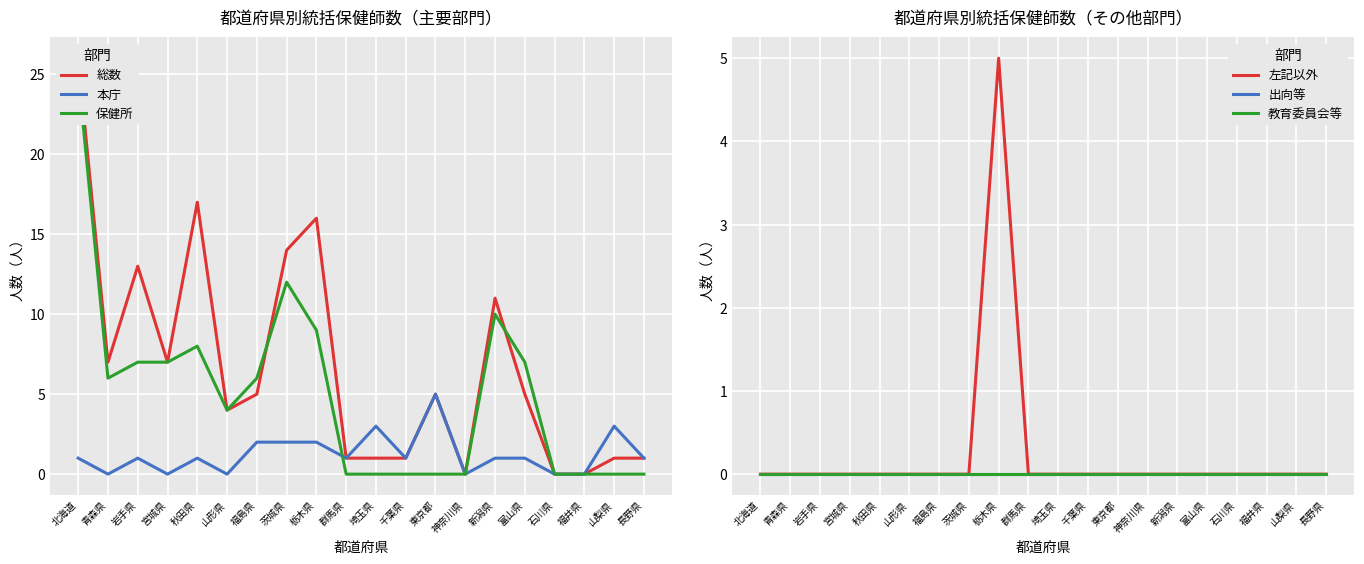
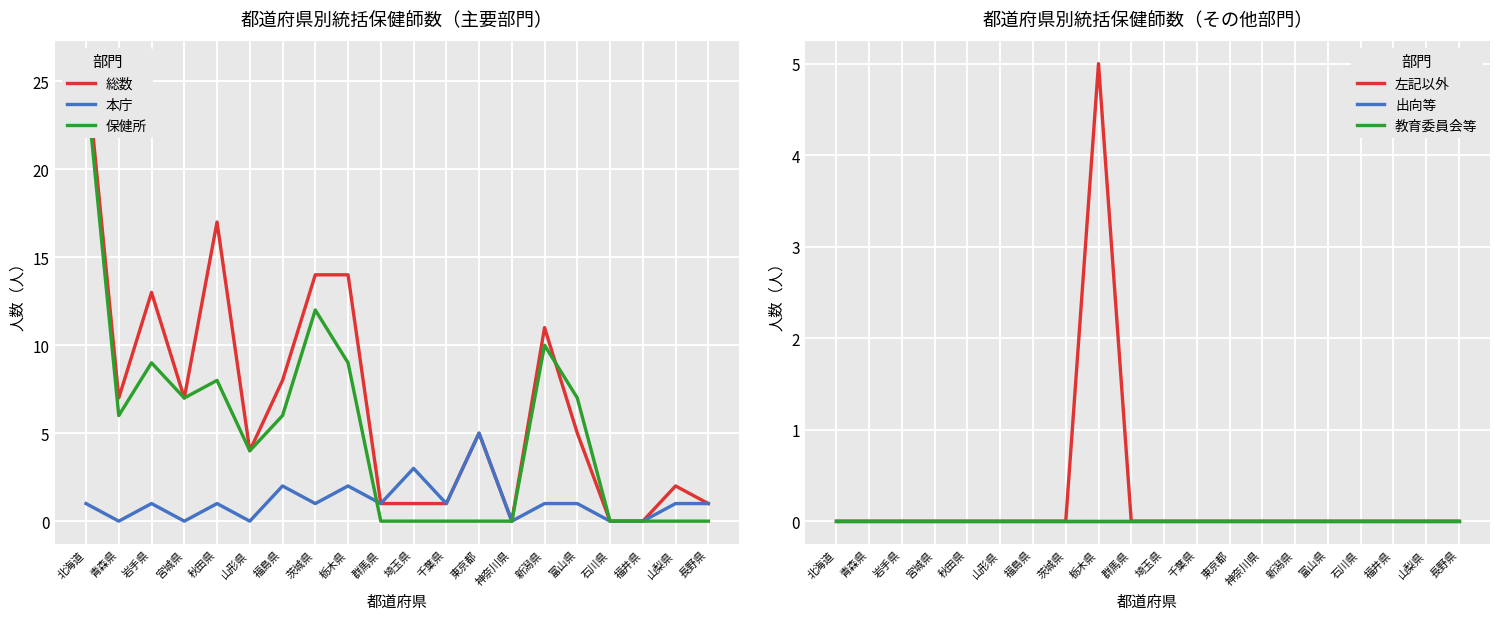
都道府県別統括保健師数（主要部門）, 保健所, 岩手県: 7 -> 9
都道府県別統括保健師数（主要部門）, 総数, 福島県: 5 -> 8
都道府県別統括保健師数（主要部門）, 本庁, 茨城県: 2 -> 1
都道府県別統括保健師数（主要部門）, 総数, 栃木県: 16 -> 14
都道府県別統括保健師数（主要部門）, 総数, 山梨県: 1 -> 2
都道府県別統括保健師数（主要部門）, 本庁, 山梨県: 3 -> 1
